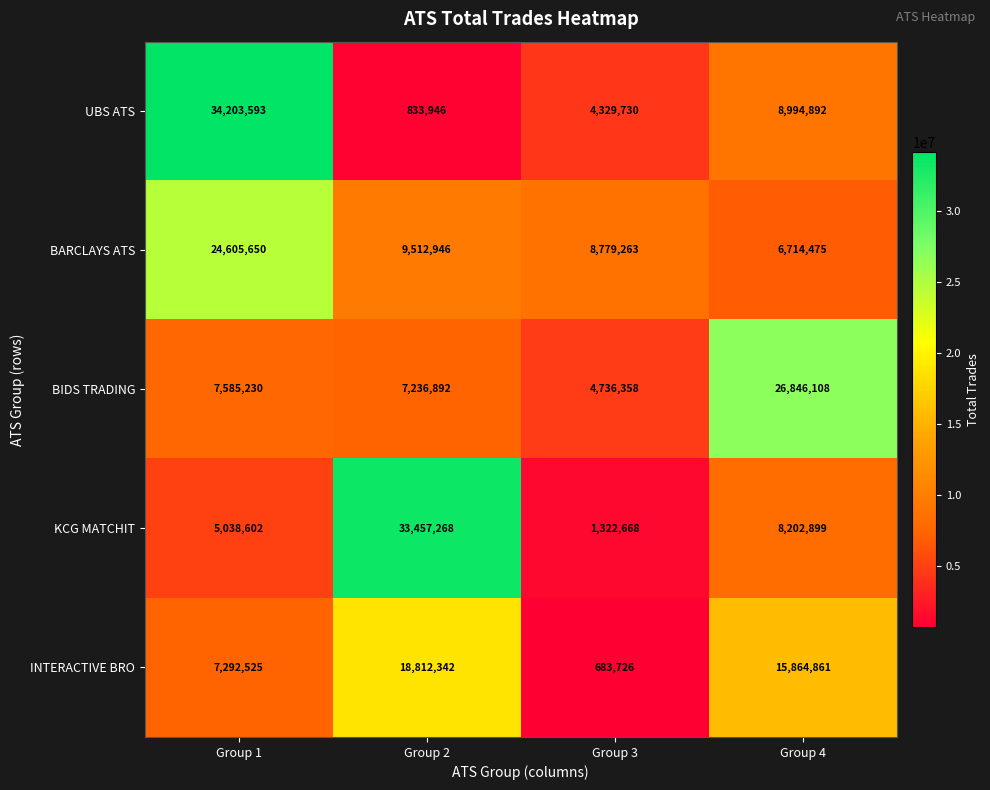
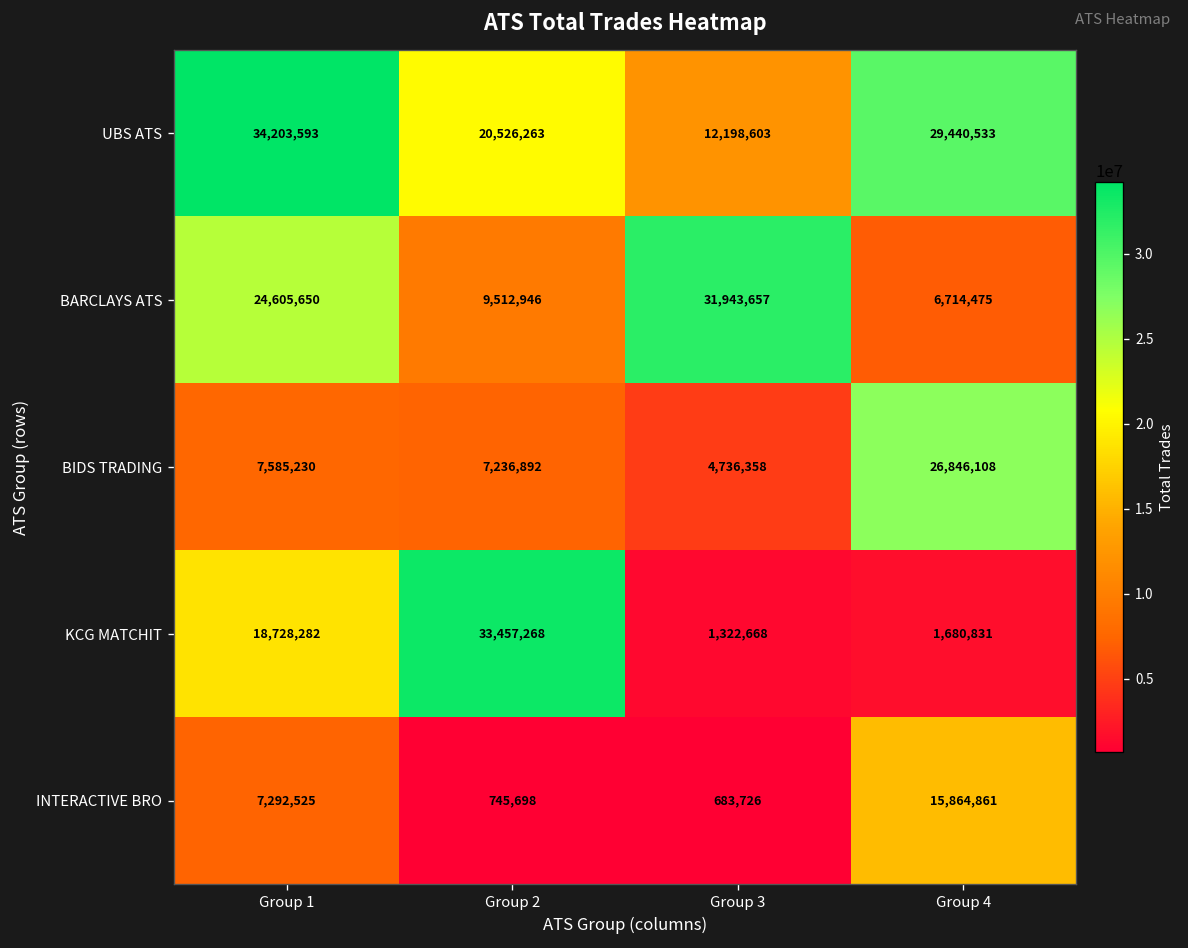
UBS ATS, Group 2: 833,946 -> 20,526,263
UBS ATS, Group 3: 4,329,730 -> 12,198,603
UBS ATS, Group 4: 8,994,892 -> 29,440,533
BARCLAYS ATS, Group 3: 8,779,263 -> 31,943,657
KCG MATCHIT, Group 1: 5,038,602 -> 18,728,282
KCG MATCHIT, Group 4: 8,202,899 -> 1,680,831
INTERACTIVE BRO, Group 2: 18,812,342 -> 745,698
